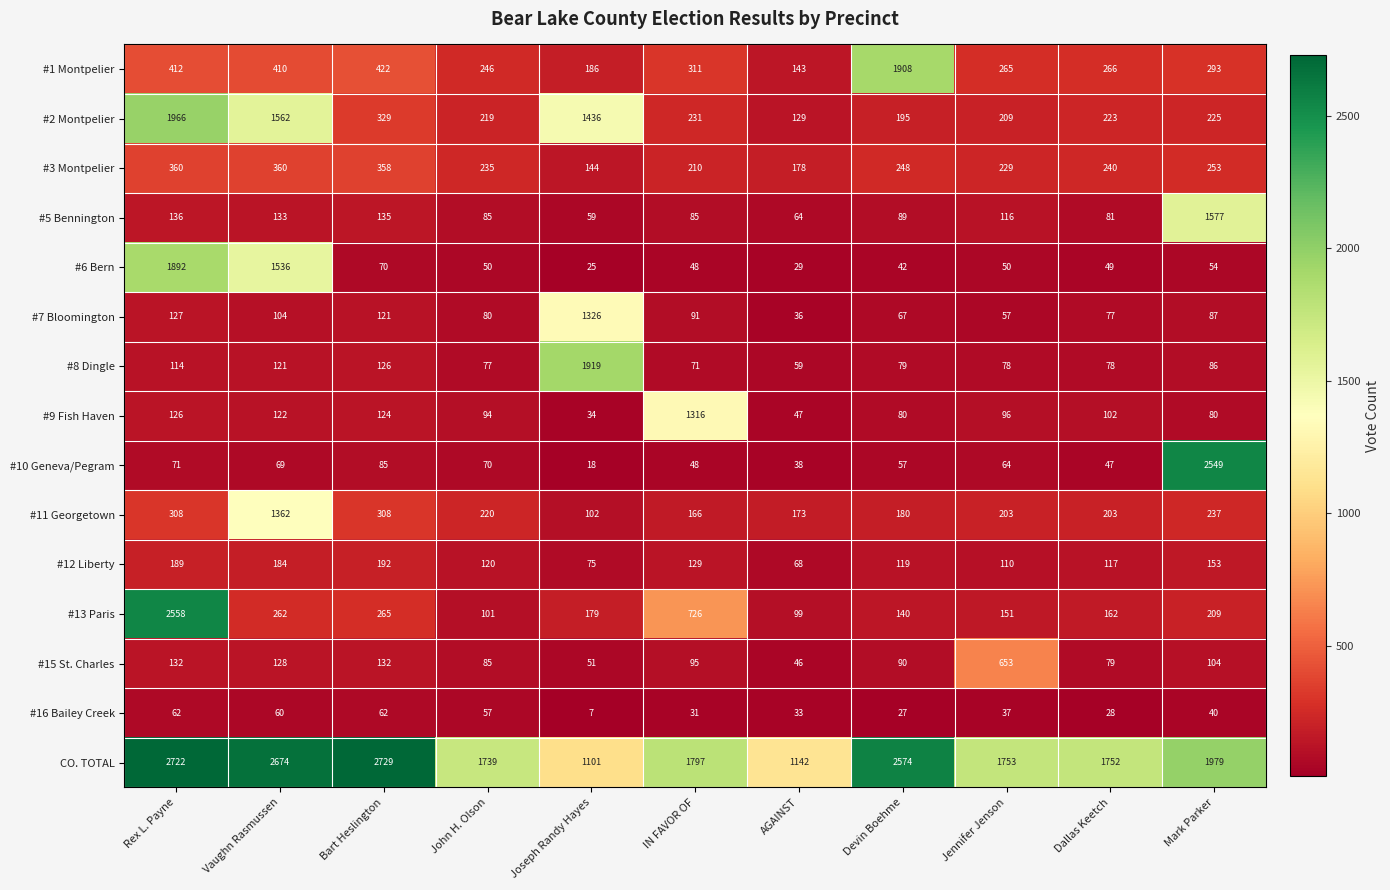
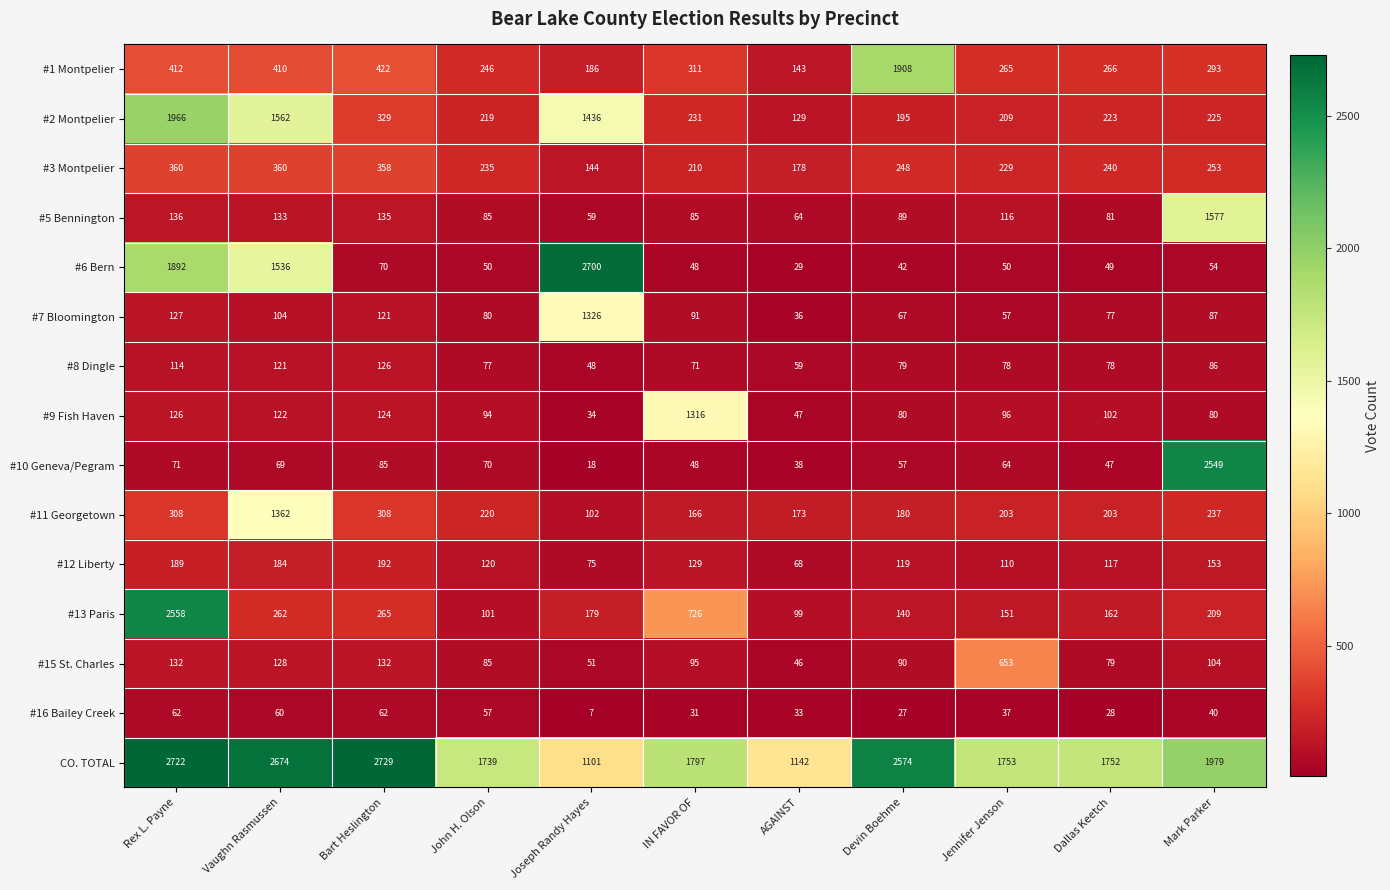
#6 Bern, Joseph Randy Hayes: 25 -> 2700
#8 Dingle, Joseph Randy Hayes: 1919 -> 48
